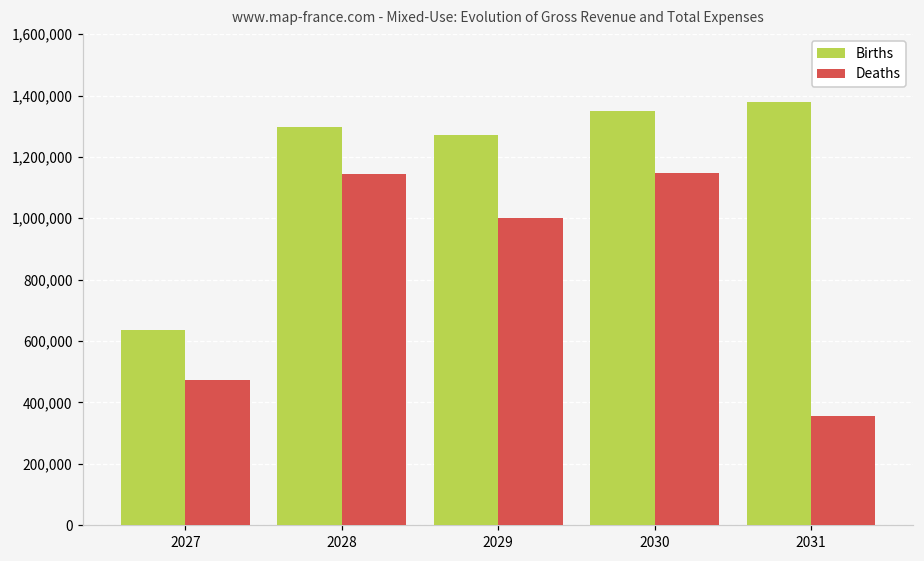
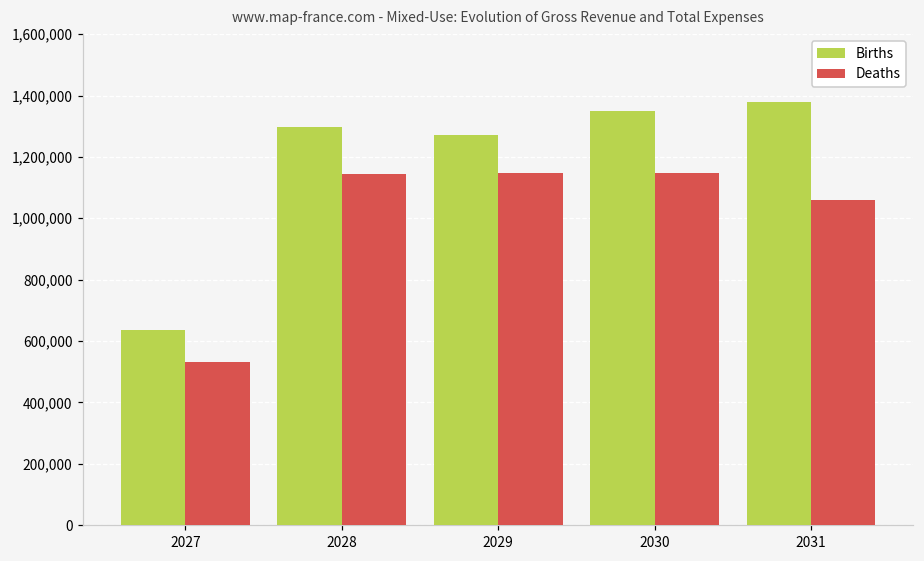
Deaths, 2027: 470,000 -> 530,000
Deaths, 2029: 1,000,000 -> 1,150,000
Deaths, 2031: 360,000 -> 1,060,000
